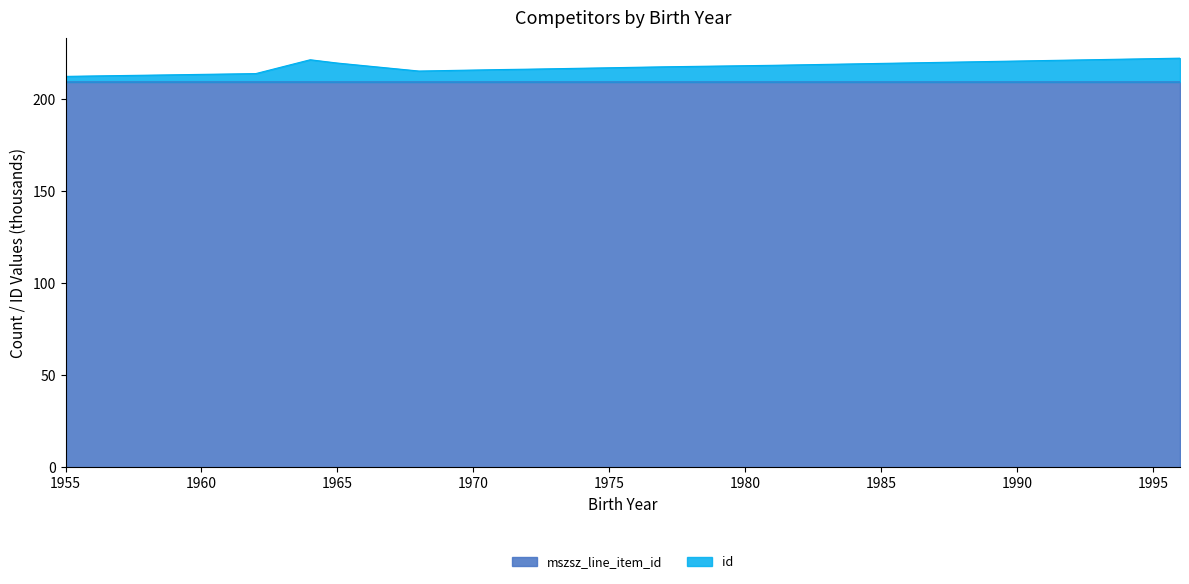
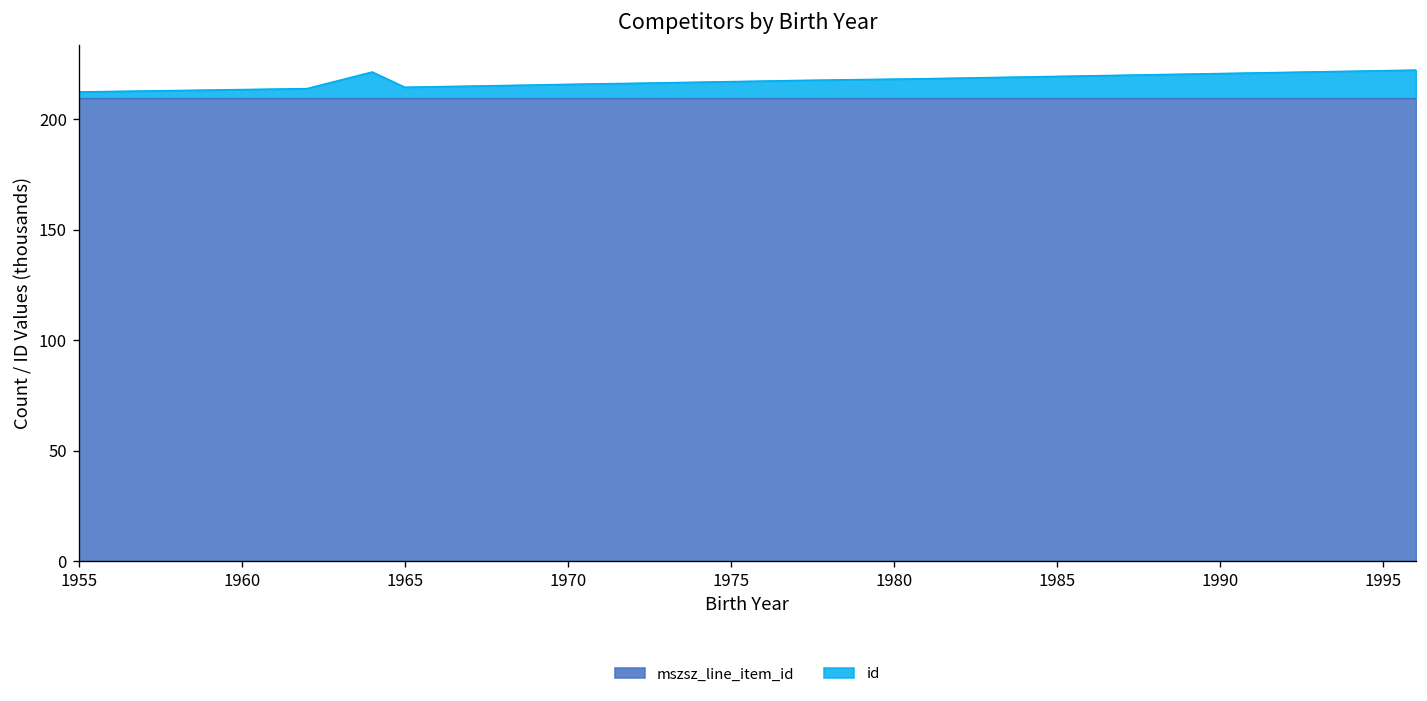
id, 1965: 10 -> 5
